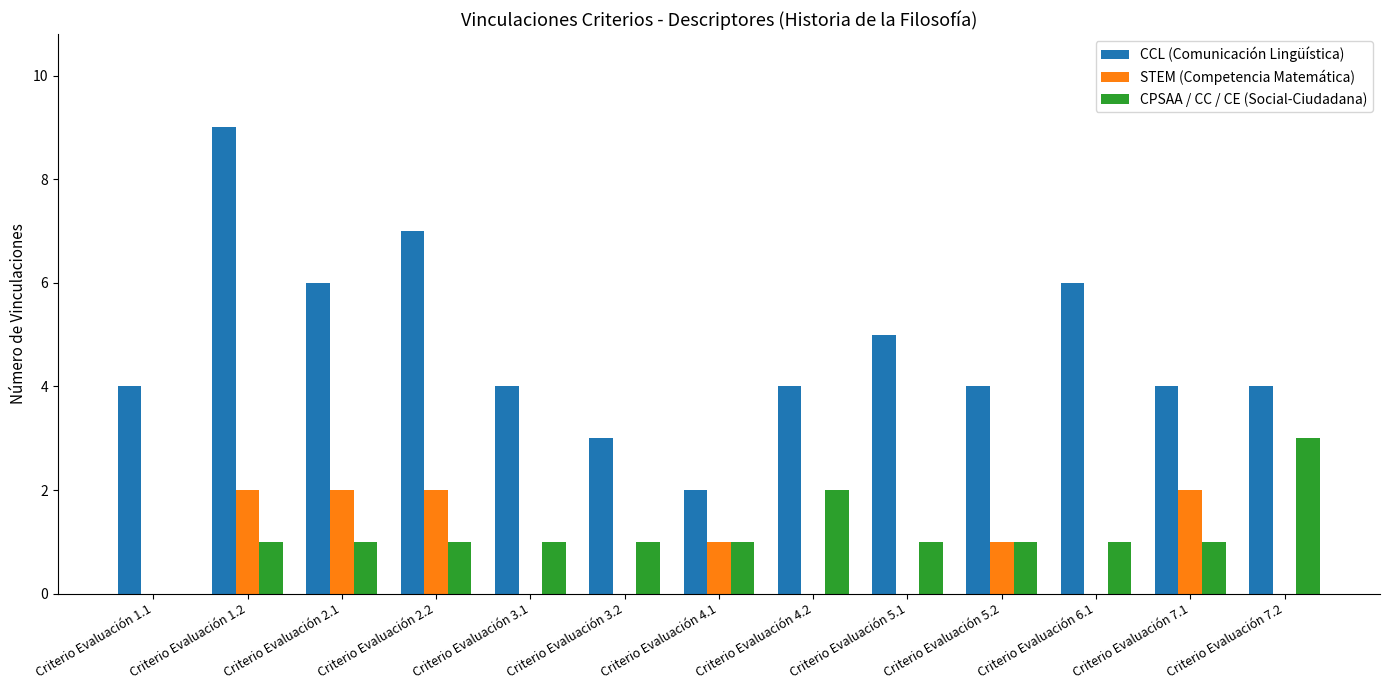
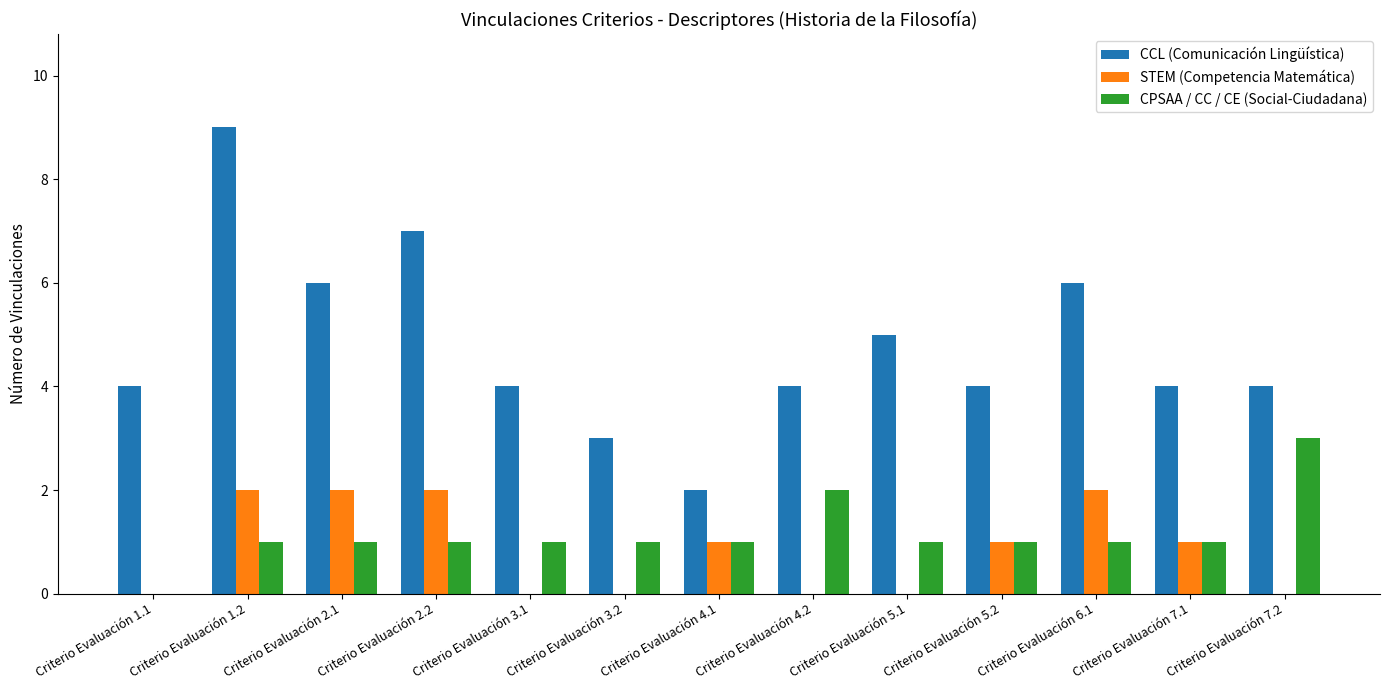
STEM (Competencia Matemática), Criterio Evaluación 6.1: 0 -> 2
STEM (Competencia Matemática), Criterio Evaluación 7.1: 2 -> 1
